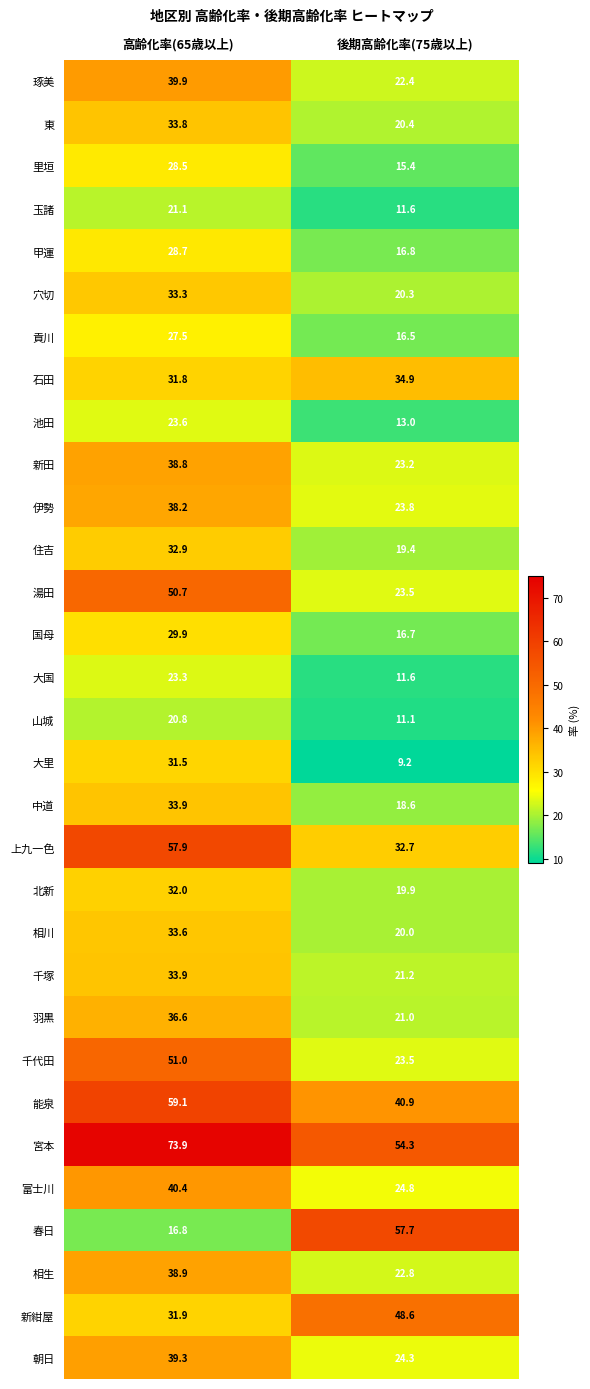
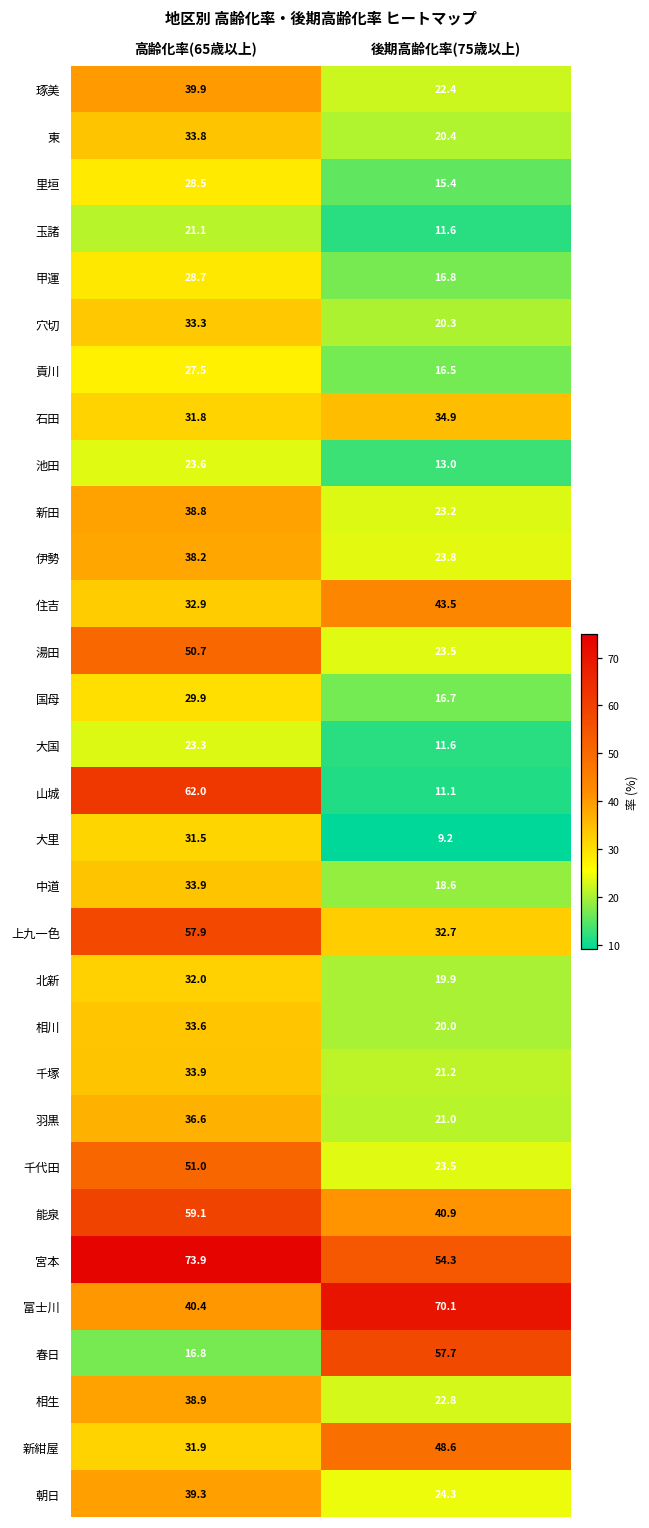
住吉, 後期高齢化率(75歳以上): 19.4 -> 43.5
山城, 高齢化率(65歳以上): 20.8 -> 62.0
富士川, 後期高齢化率(75歳以上): 24.8 -> 70.1
